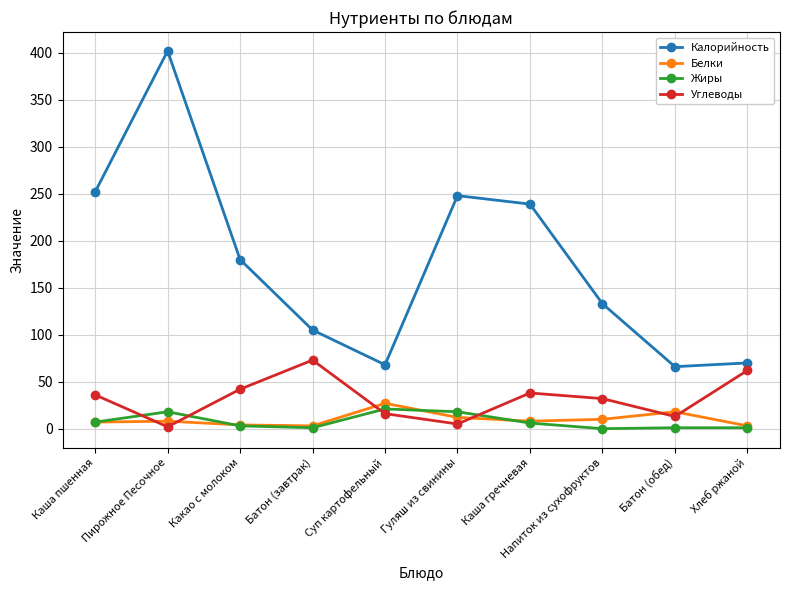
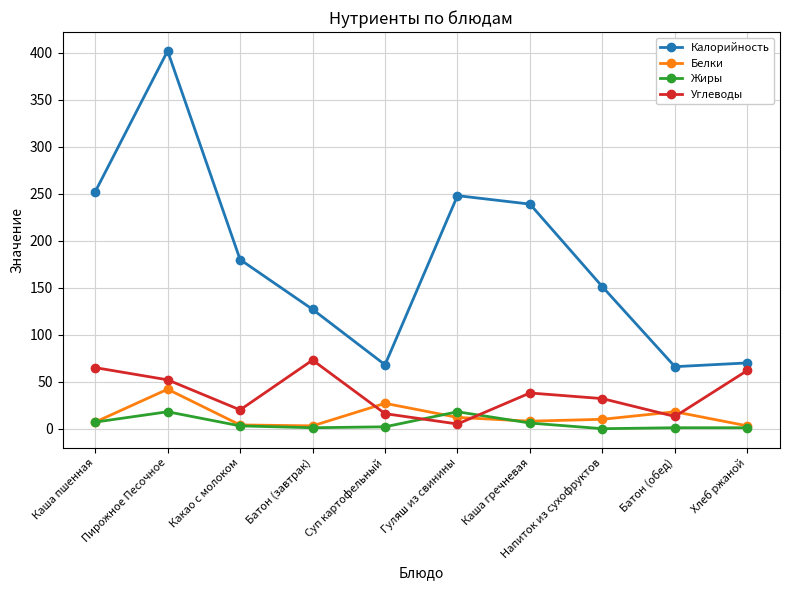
Углеводы, Каша пшенная: 40 -> 70
Белки, Пирожное Песочное: 10 -> 40
Углеводы, Пирожное Песочное: 0 -> 50
Углеводы, Какао с молоком: 40 -> 20
Калорийность, Батон (завтрак): 110 -> 130
Жиры, Суп картофельный: 20 -> 0
Калорийность, Напиток из сухофруктов: 130 -> 150
